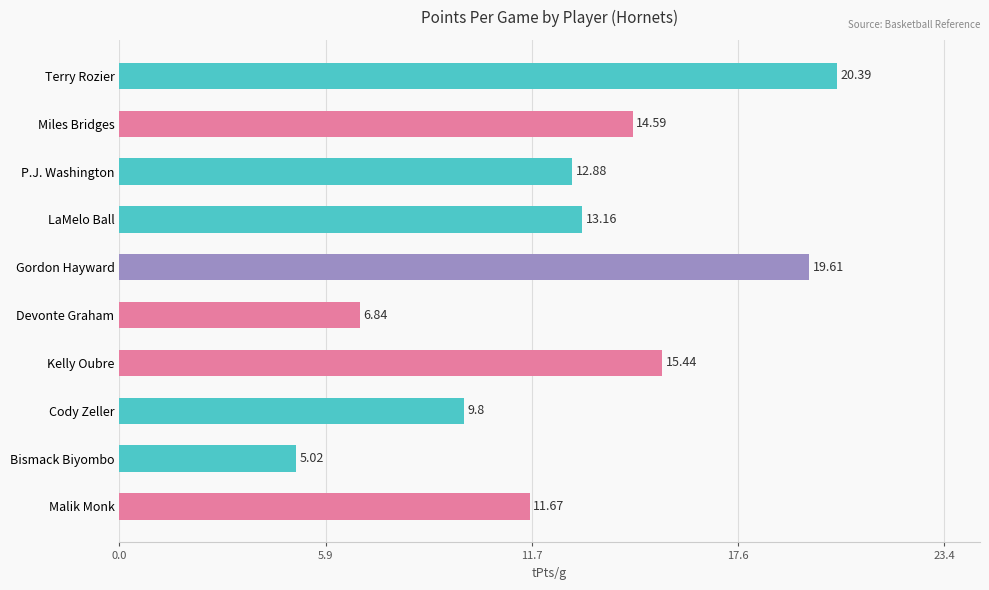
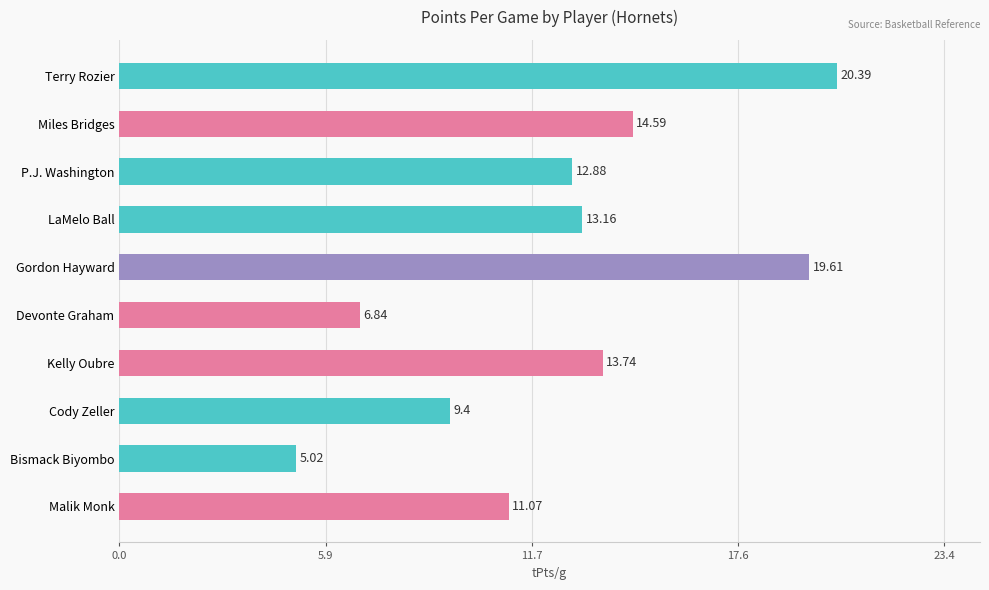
Kelly Oubre: 15.44 -> 13.74
Cody Zeller: 9.8 -> 9.4
Malik Monk: 11.67 -> 11.07
